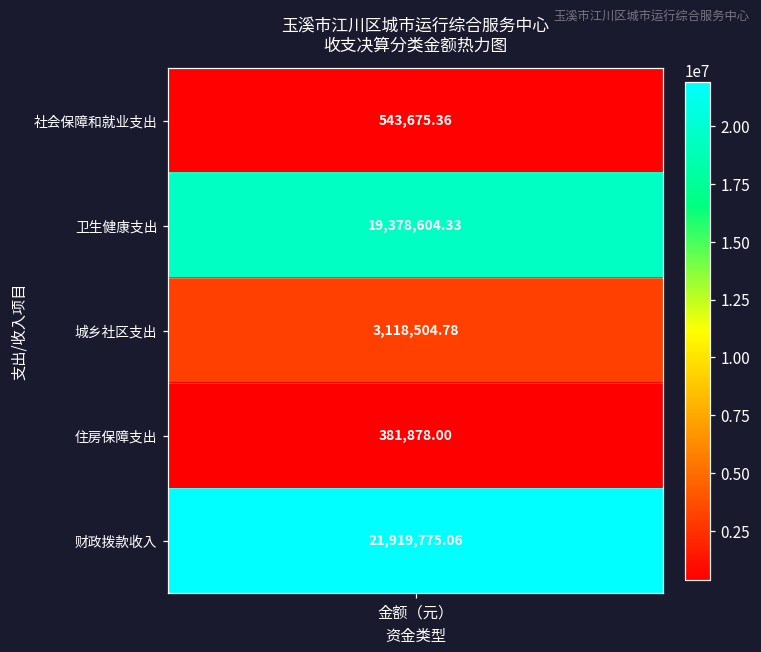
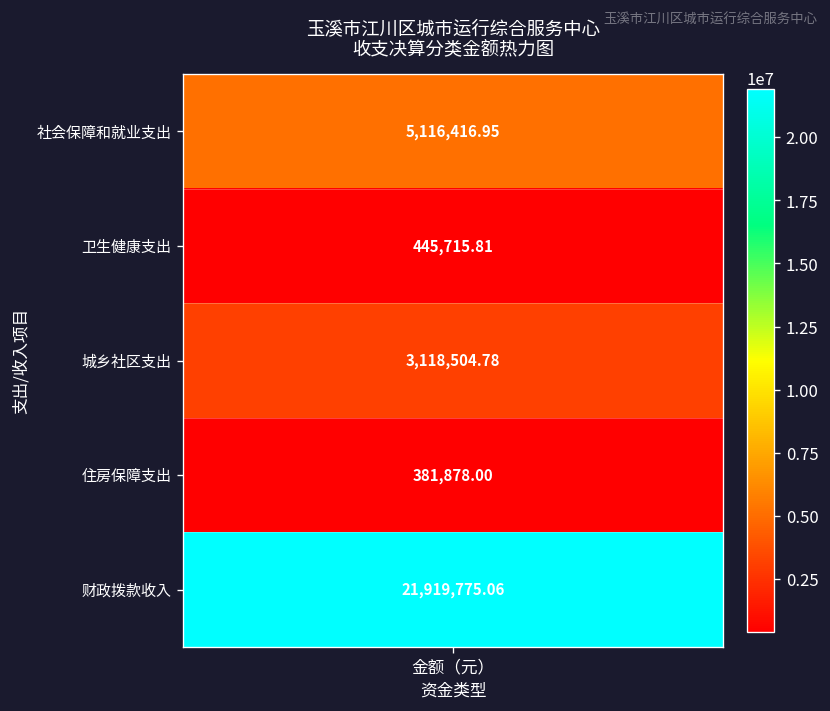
社会保障和就业支出, 金额（元）: 543,675.36 -> 5,116,416.95
卫生健康支出, 金额（元）: 19,378,604.33 -> 445,715.81
